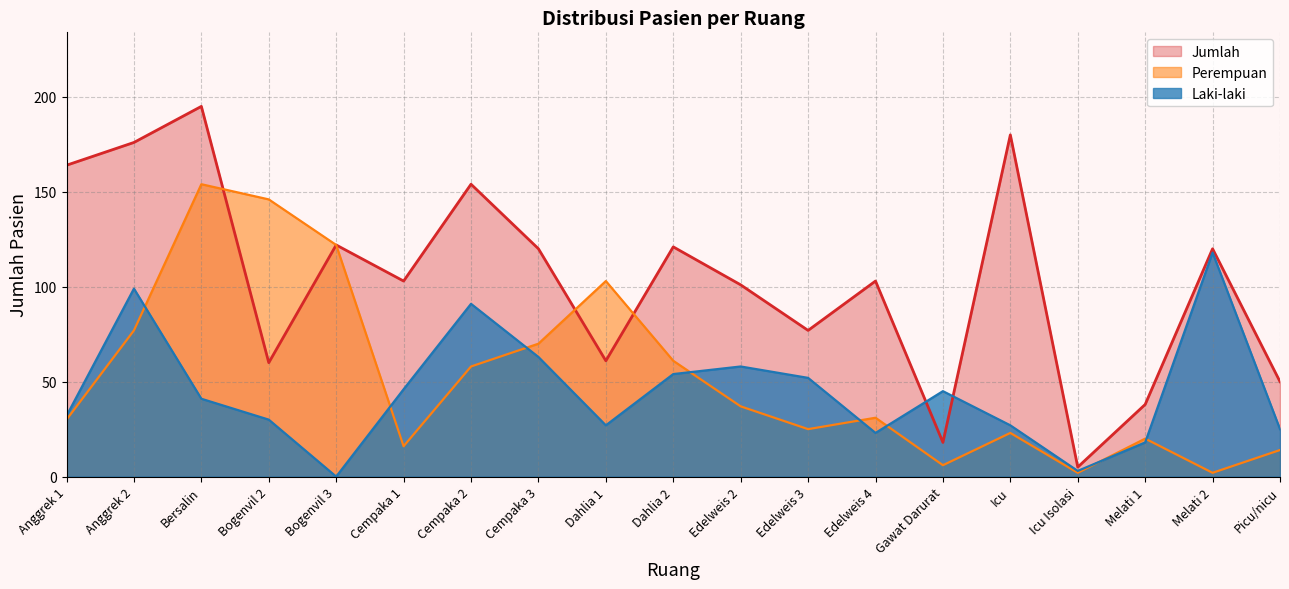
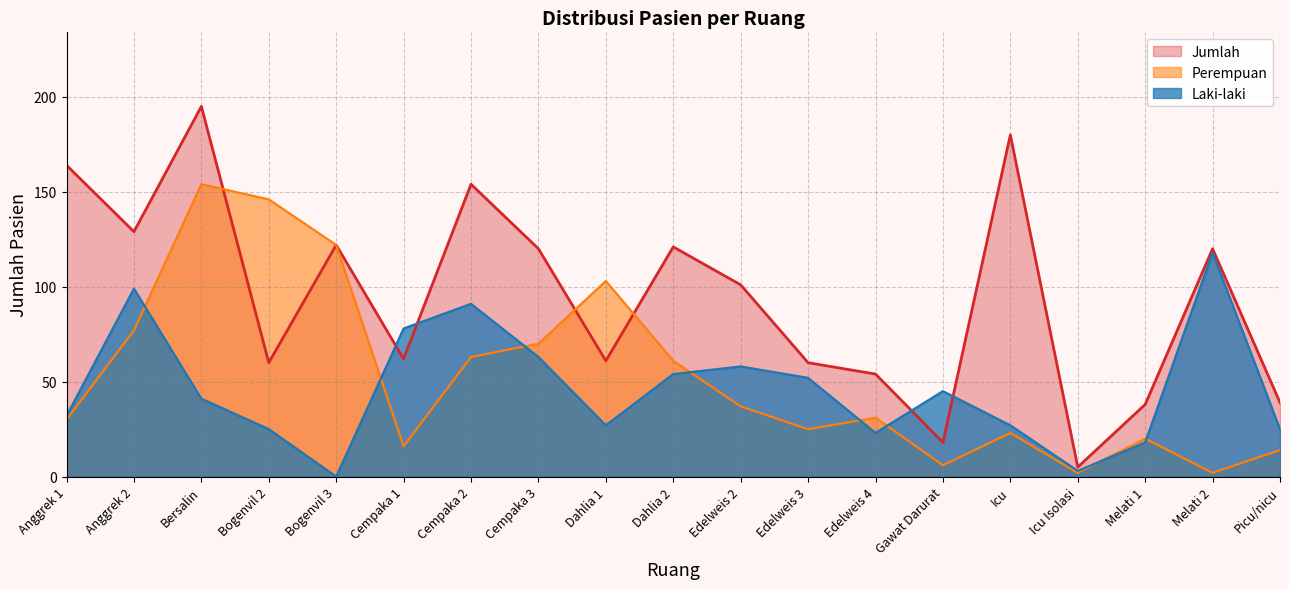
Jumlah, Anggrek 2: 176 -> 129
Laki-laki, Bogenvil 2: 30 -> 25
Jumlah, Cempaka 1: 103 -> 62
Laki-laki, Cempaka 1: 46 -> 78
Perempuan, Cempaka 2: 58 -> 63
Jumlah, Edelweis 3: 77 -> 60
Jumlah, Edelweis 4: 103 -> 54
Jumlah, Picu/nicu: 50 -> 39
